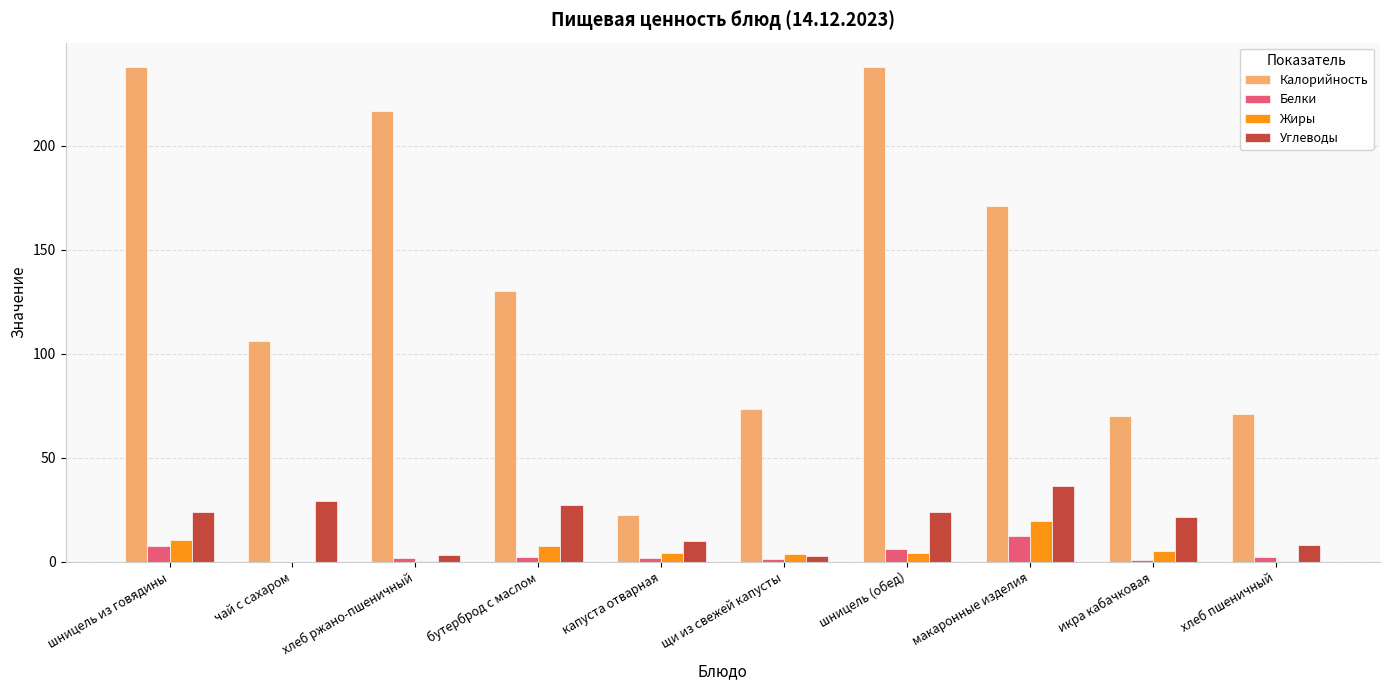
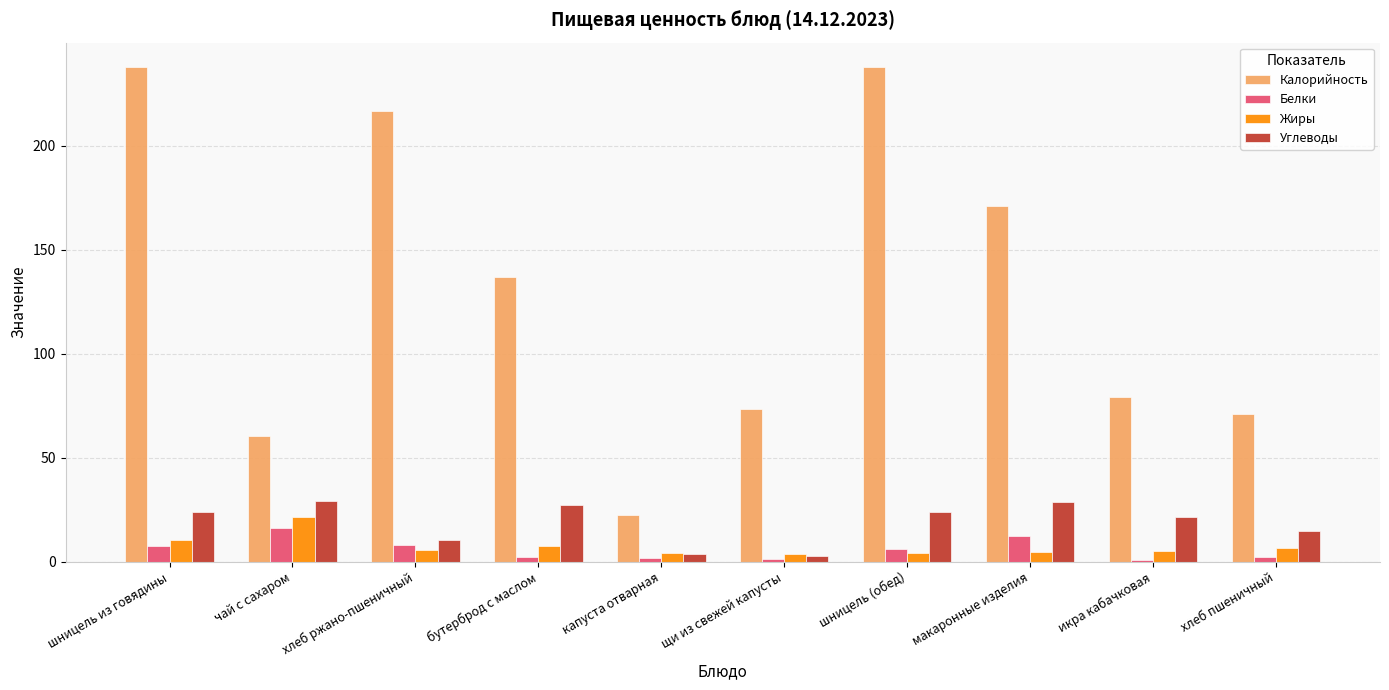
Калорийность, чай с сахаром: 106 -> 60
Белки, чай с сахаром: 0 -> 16
Жиры, чай с сахаром: 0 -> 22
Белки, хлеб ржано-пшеничный: 2 -> 8
Жиры, хлеб ржано-пшеничный: 0 -> 6
Углеводы, хлеб ржано-пшеничный: 3 -> 11
Калорийность, бутерброд с маслом: 130 -> 137
Углеводы, капуста отварная: 10 -> 4
Жиры, макаронные изделия: 19 -> 5
Углеводы, макаронные изделия: 36 -> 29
Калорийность, икра кабачковая: 70 -> 79
Жиры, хлеб пшеничный: 0 -> 7
Углеводы, хлеб пшеничный: 8 -> 15
